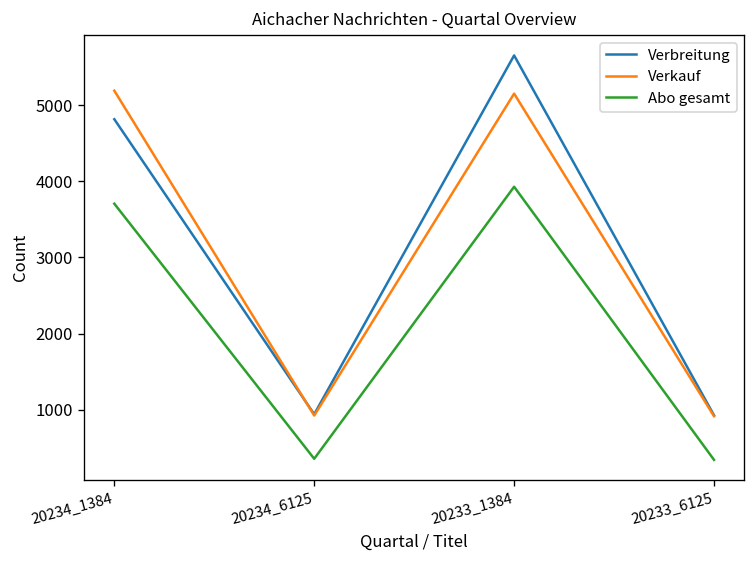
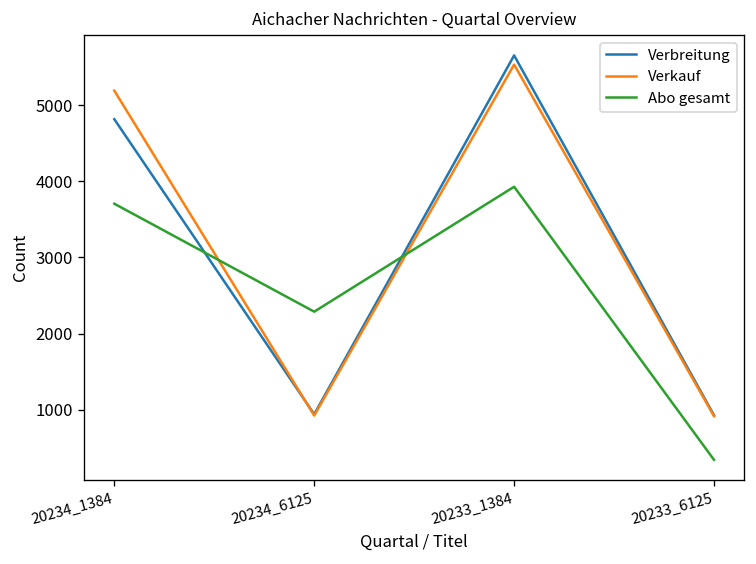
Abo gesamt, 20234_6125: 400 -> 2300
Verkauf, 20233_1384: 5200 -> 5500
